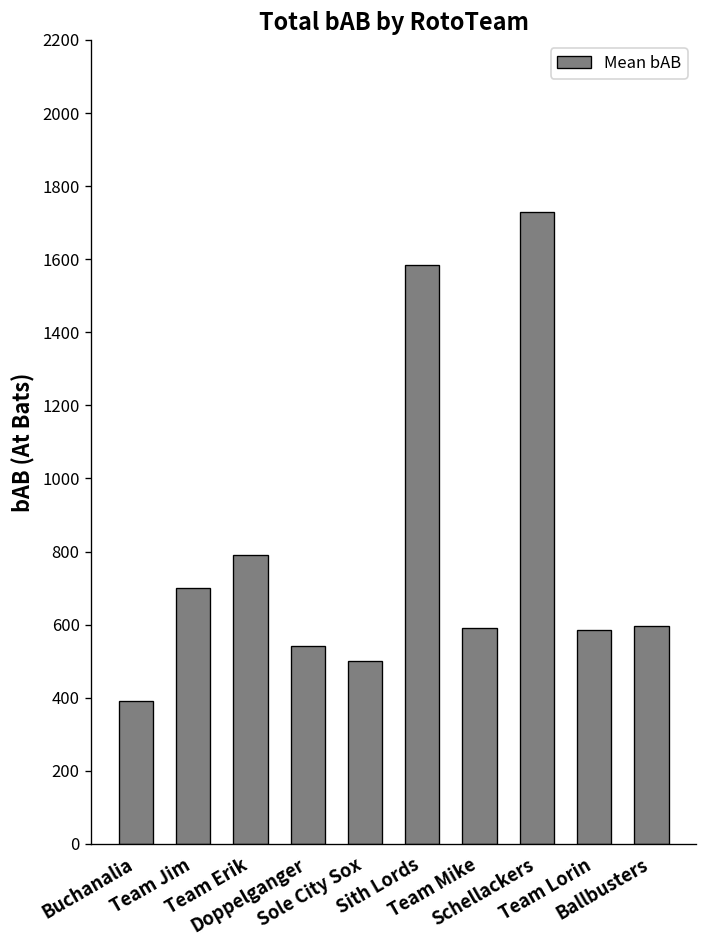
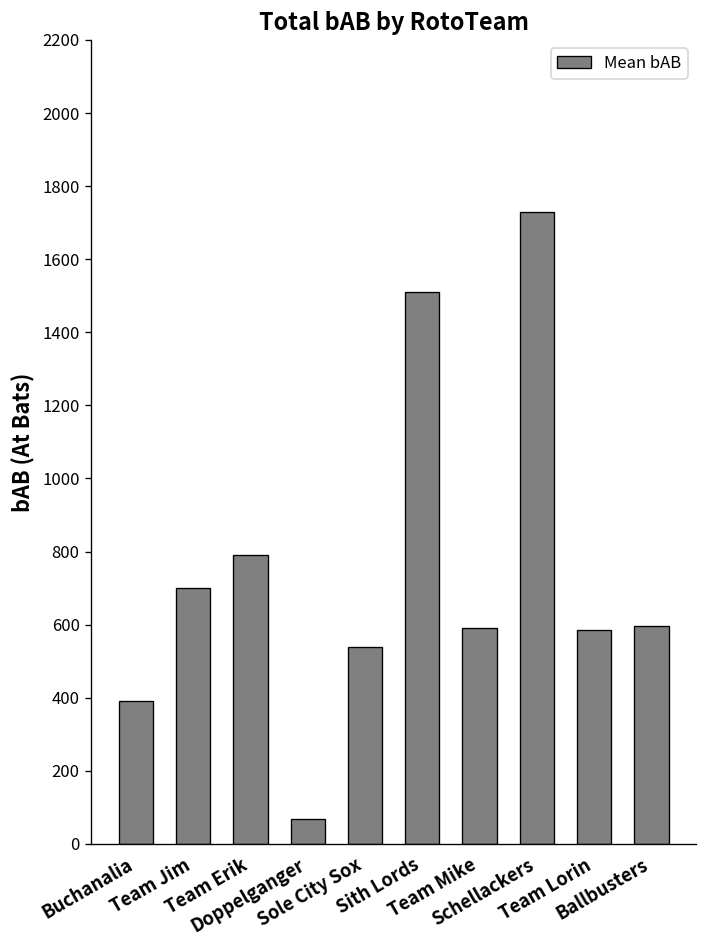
Doppelganger: 540 -> 70
Sole City Sox: 500 -> 540
Sith Lords: 1580 -> 1510
